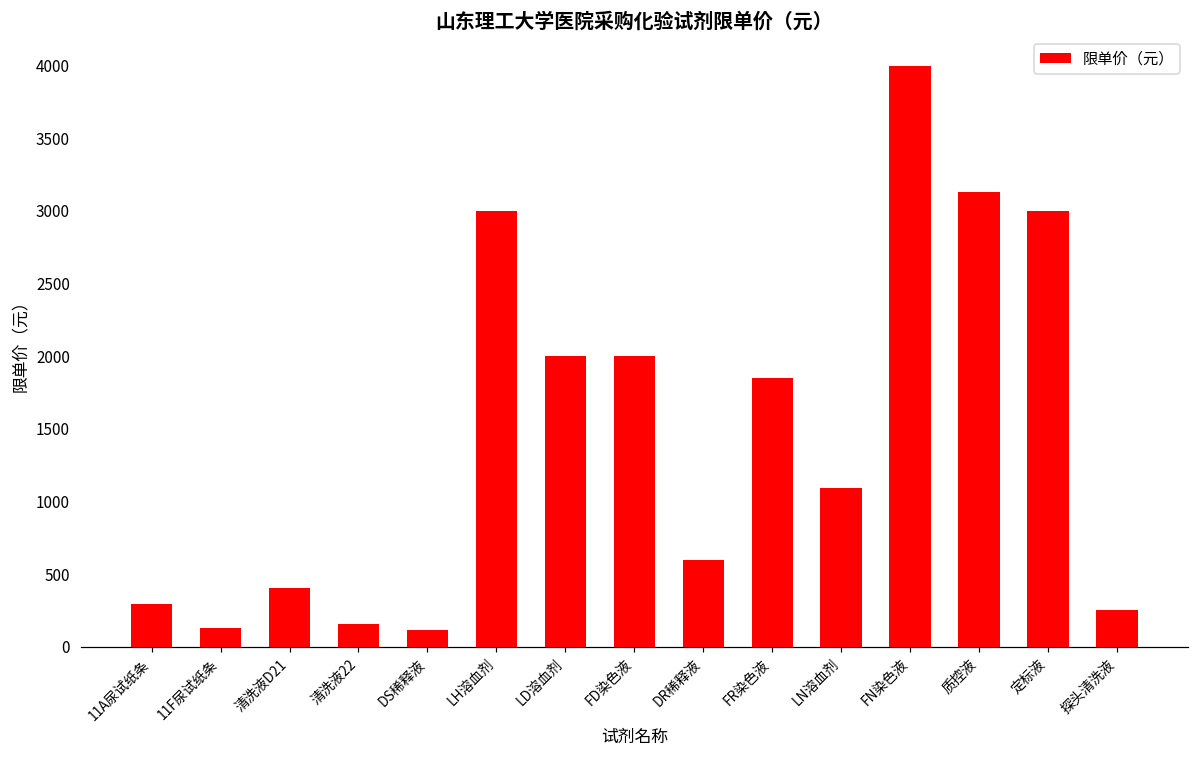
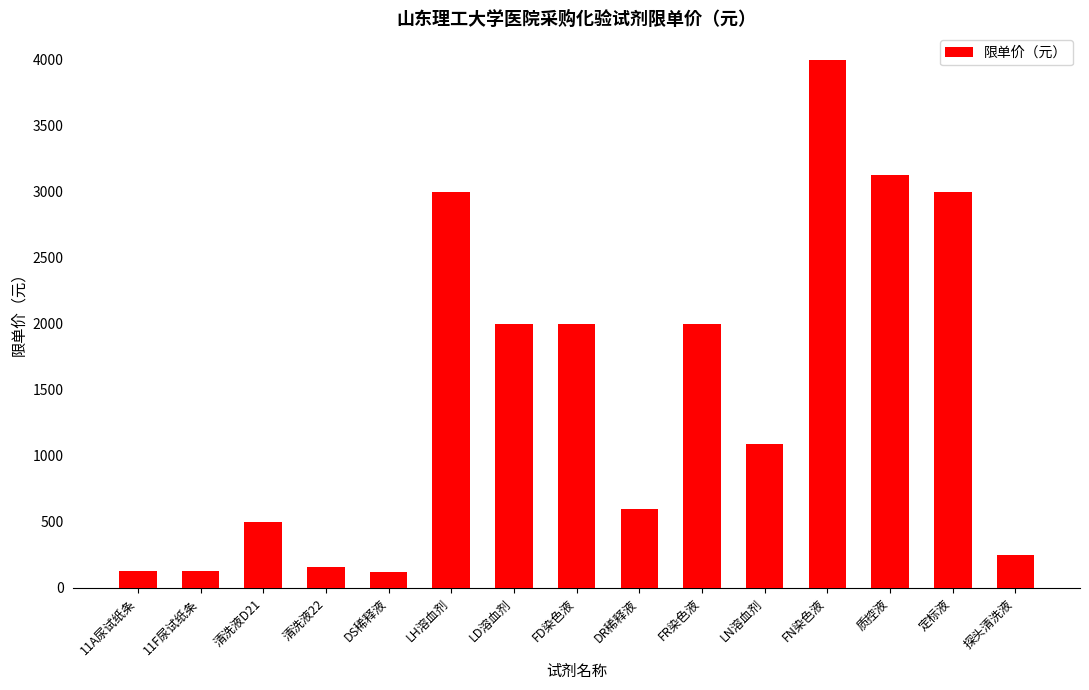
11A尿试纸条: 290 -> 130
清洗液D21: 410 -> 500
FR染色液: 1850 -> 2000
